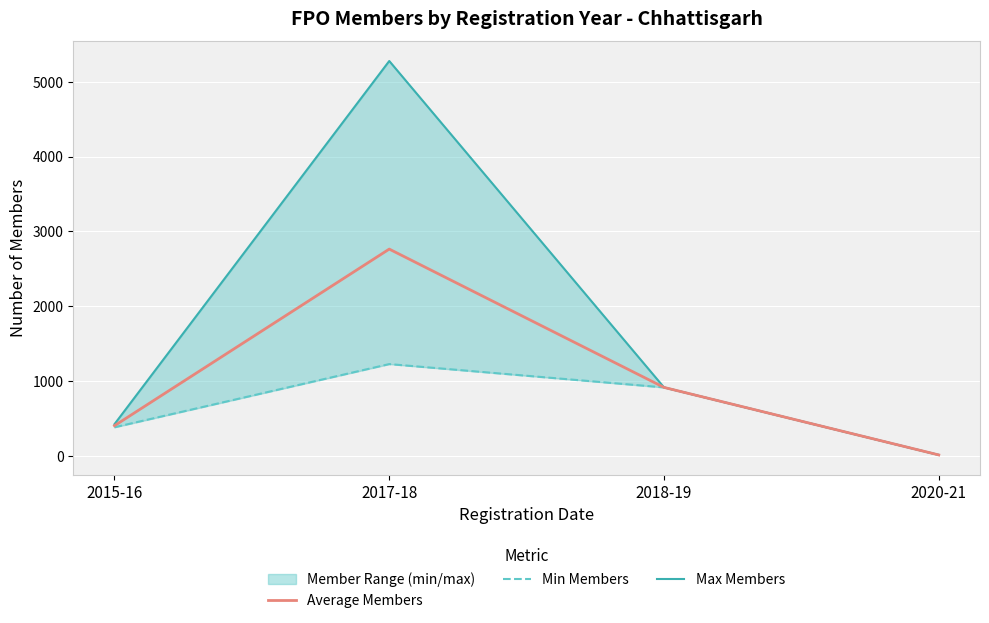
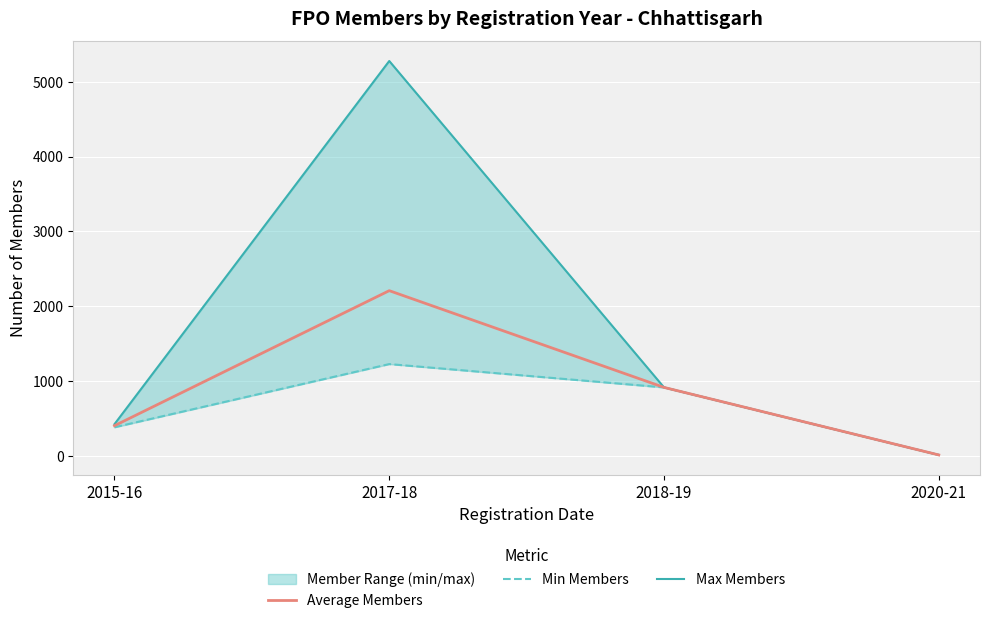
Average Members, 2017-18: 2800 -> 2200
